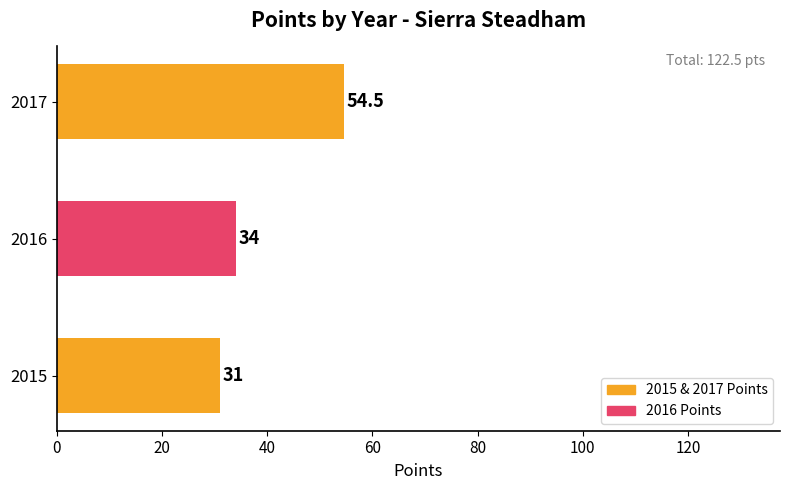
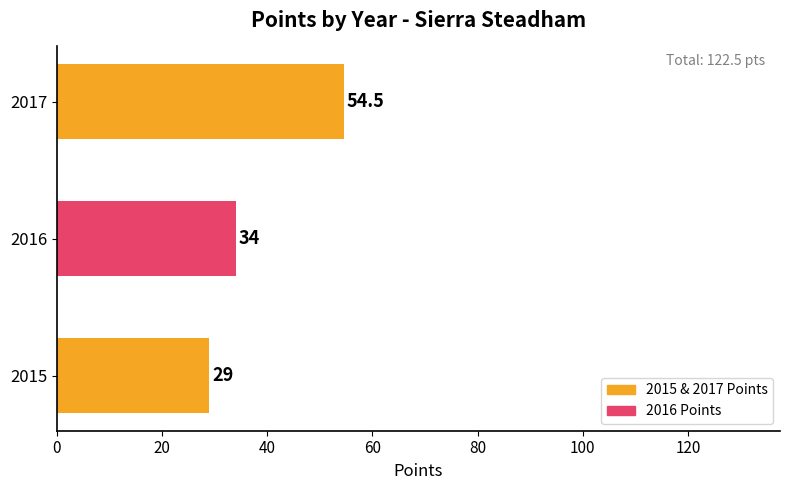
2015: 31 -> 29
